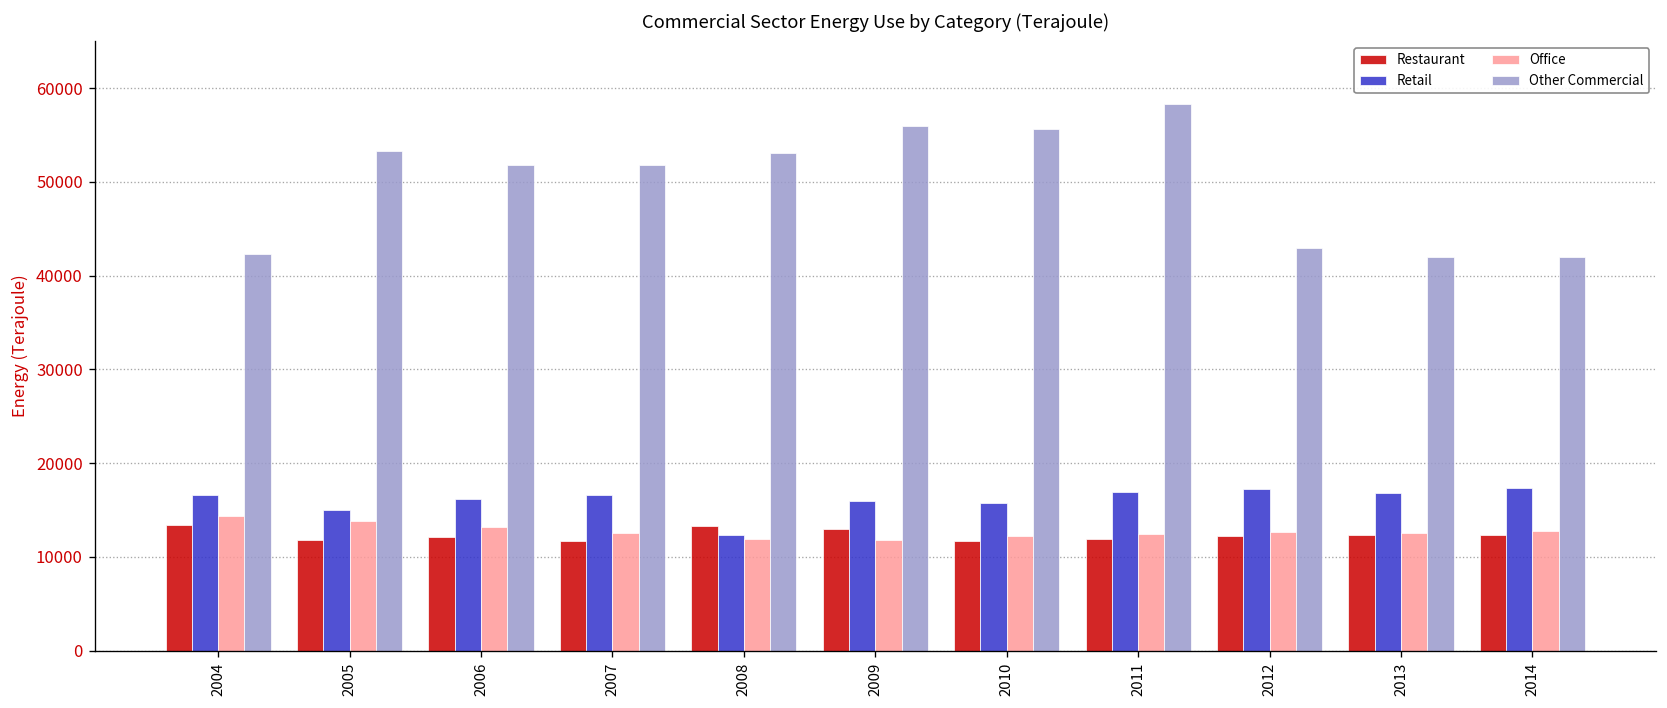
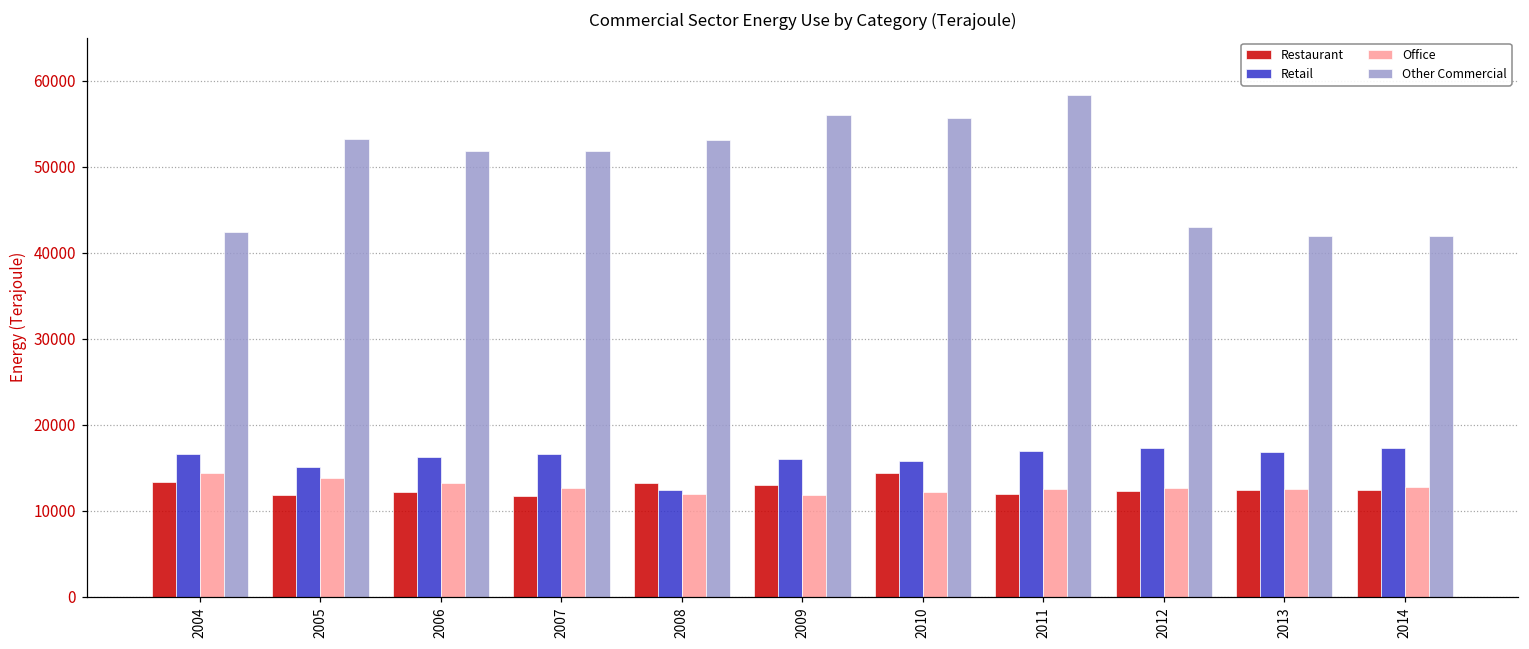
Restaurant, 2010: 12000 -> 14000
